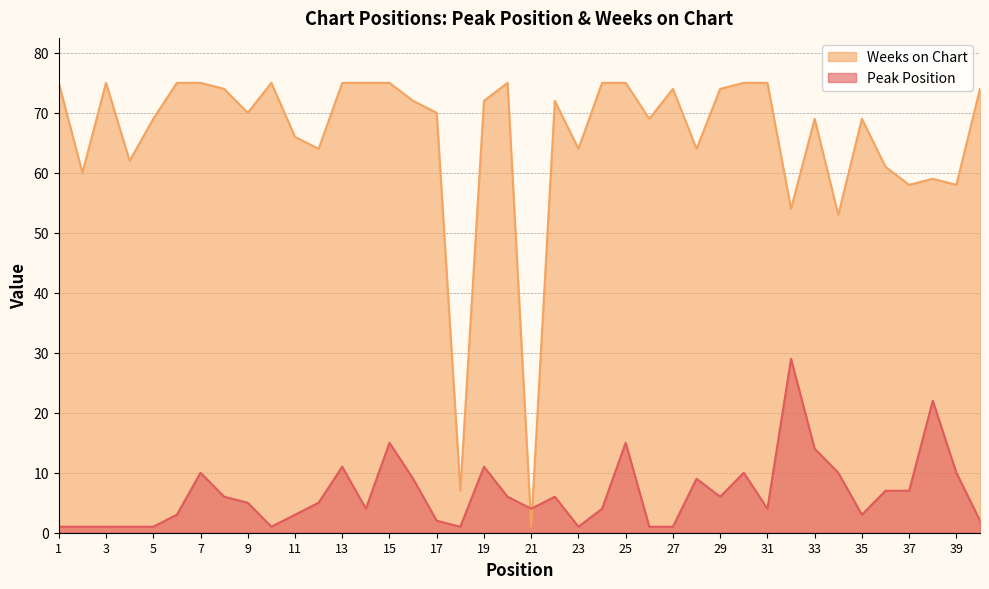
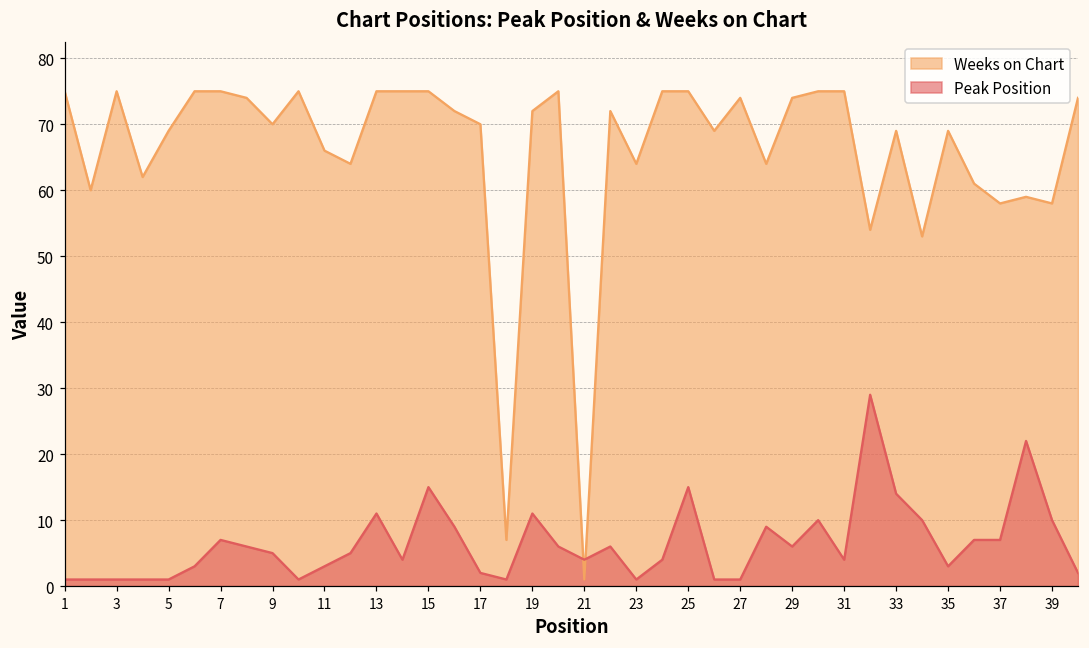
Peak Position, 7: 10 -> 7
